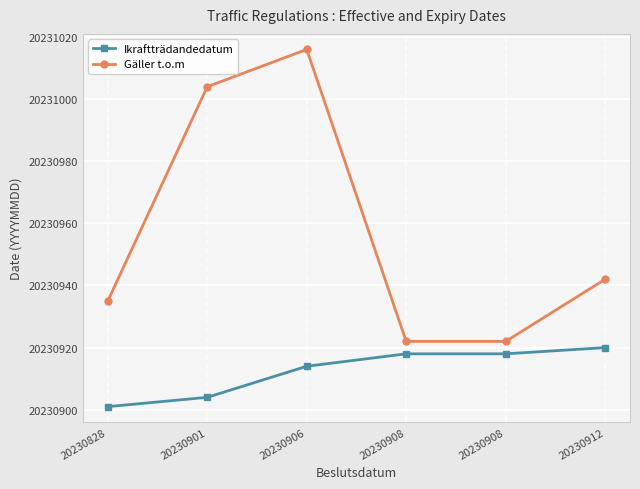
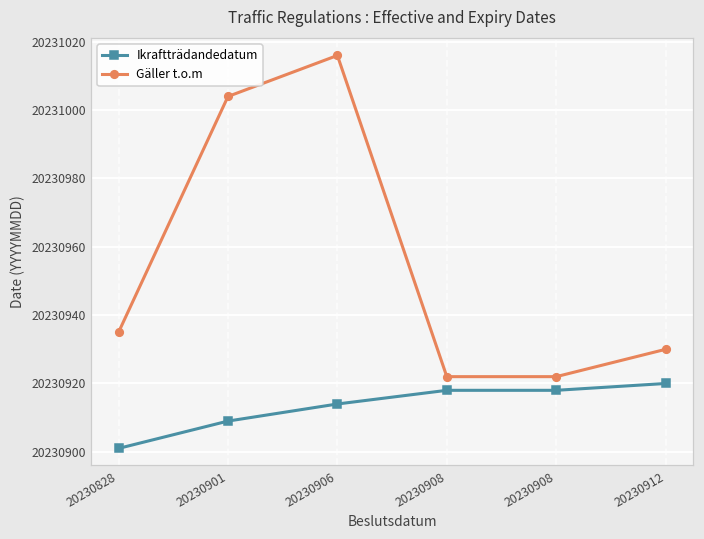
Ikraftträdandedatum, 20230901: 20230904 -> 20230909
Gäller t.o.m, 20230912: 20230942 -> 20230930
